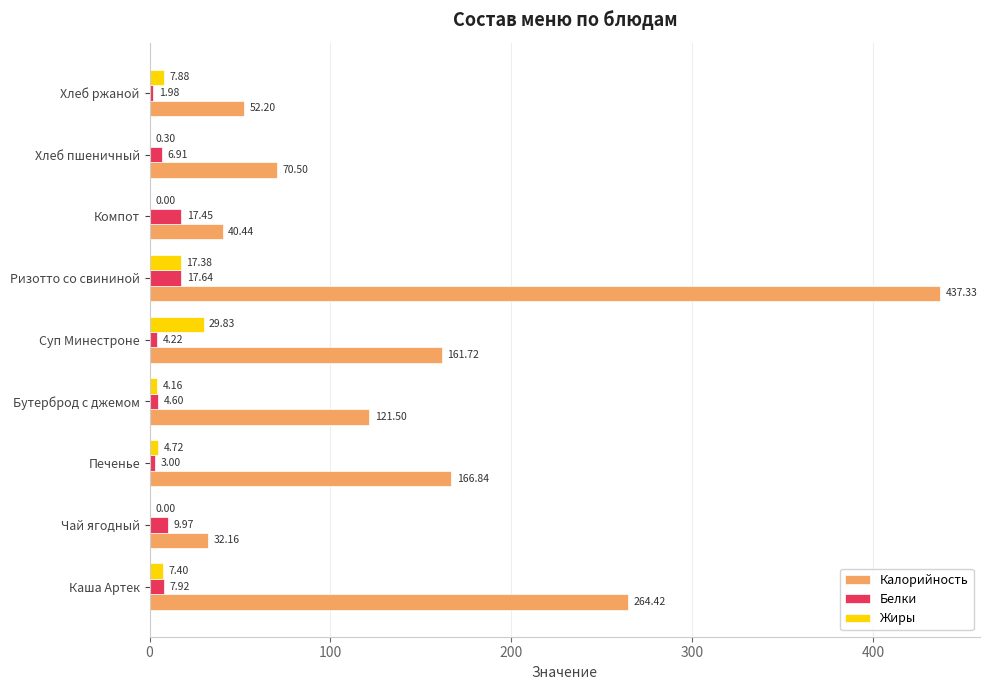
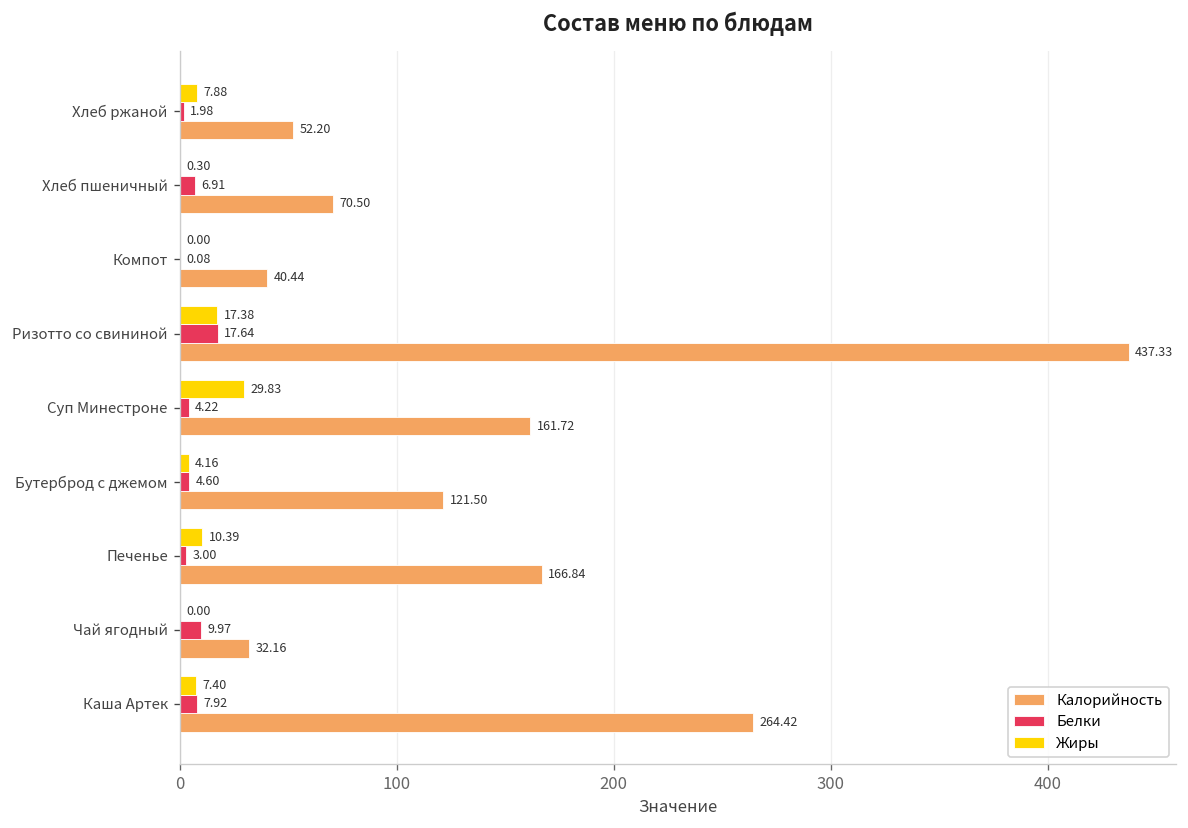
Белки, Компот: 17.45 -> 0.08
Жиры, Печенье: 4.72 -> 10.39
